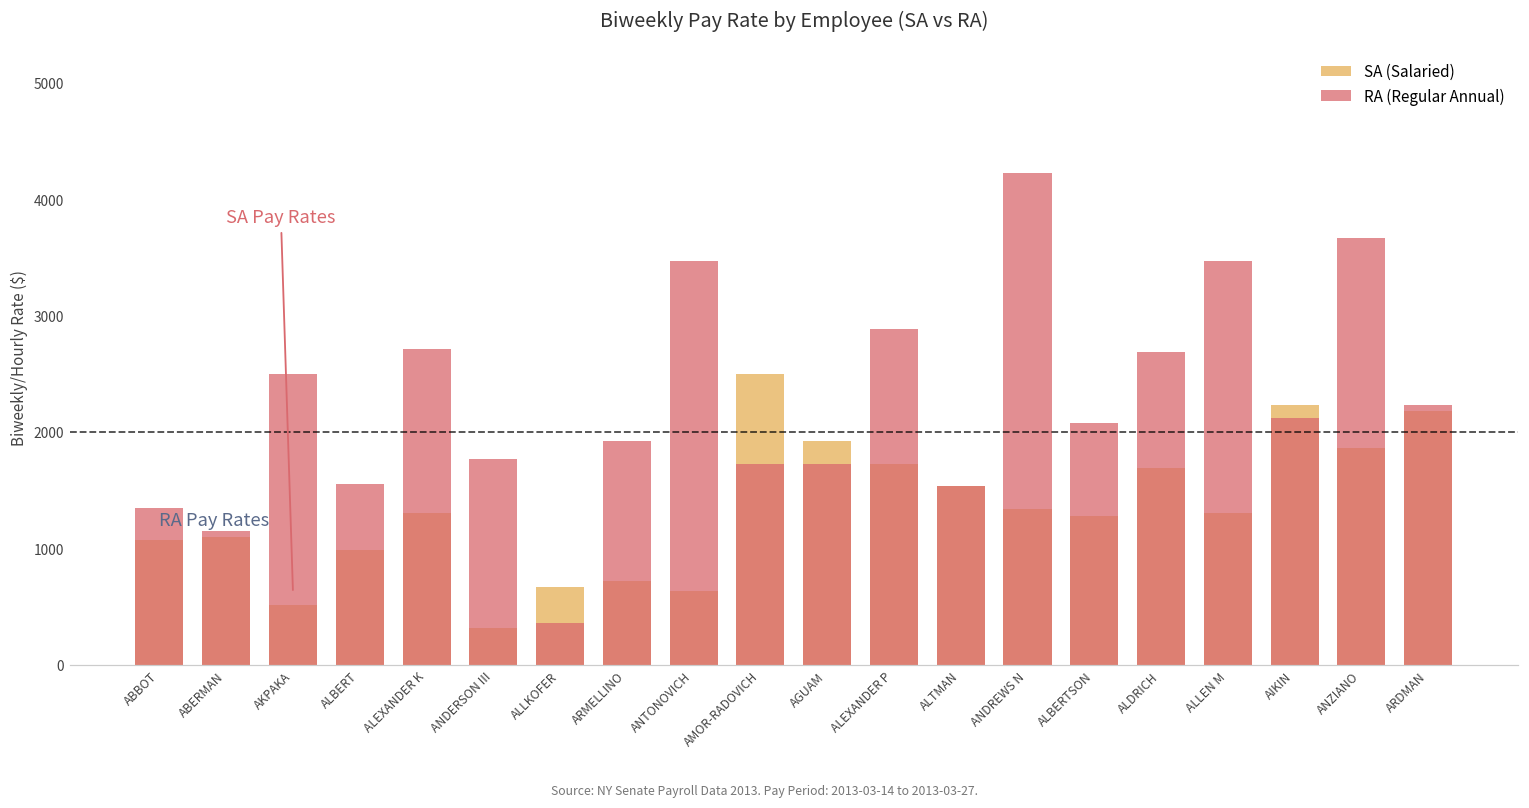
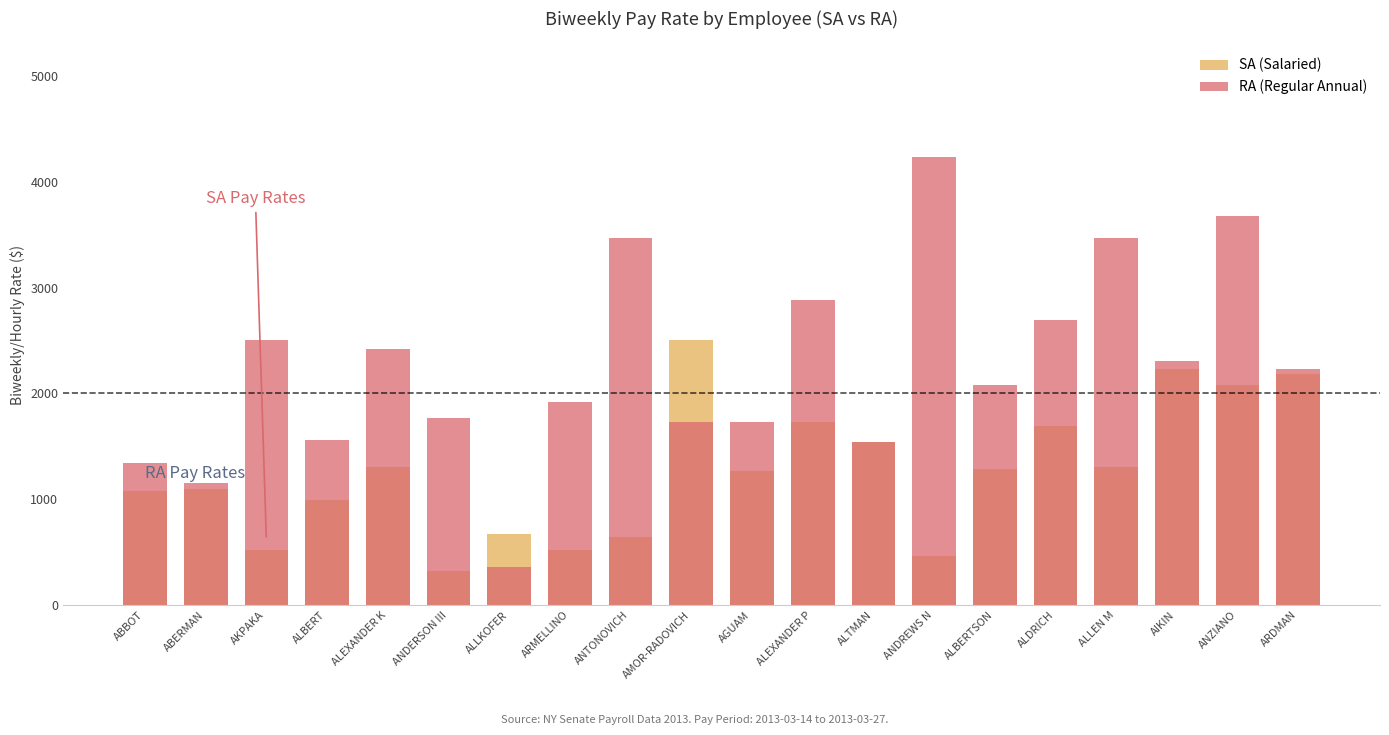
RA (Regular Annual), ALEXANDER K: 2710 -> 2420
SA (Salaried), ARMELLINO: 720 -> 520
SA (Salaried), AGUAM: 1920 -> 1270
SA (Salaried), ANDREWS N: 1340 -> 460
RA (Regular Annual), AIKIN: 2120 -> 2310
SA (Salaried), ANZIANO: 1870 -> 2080
